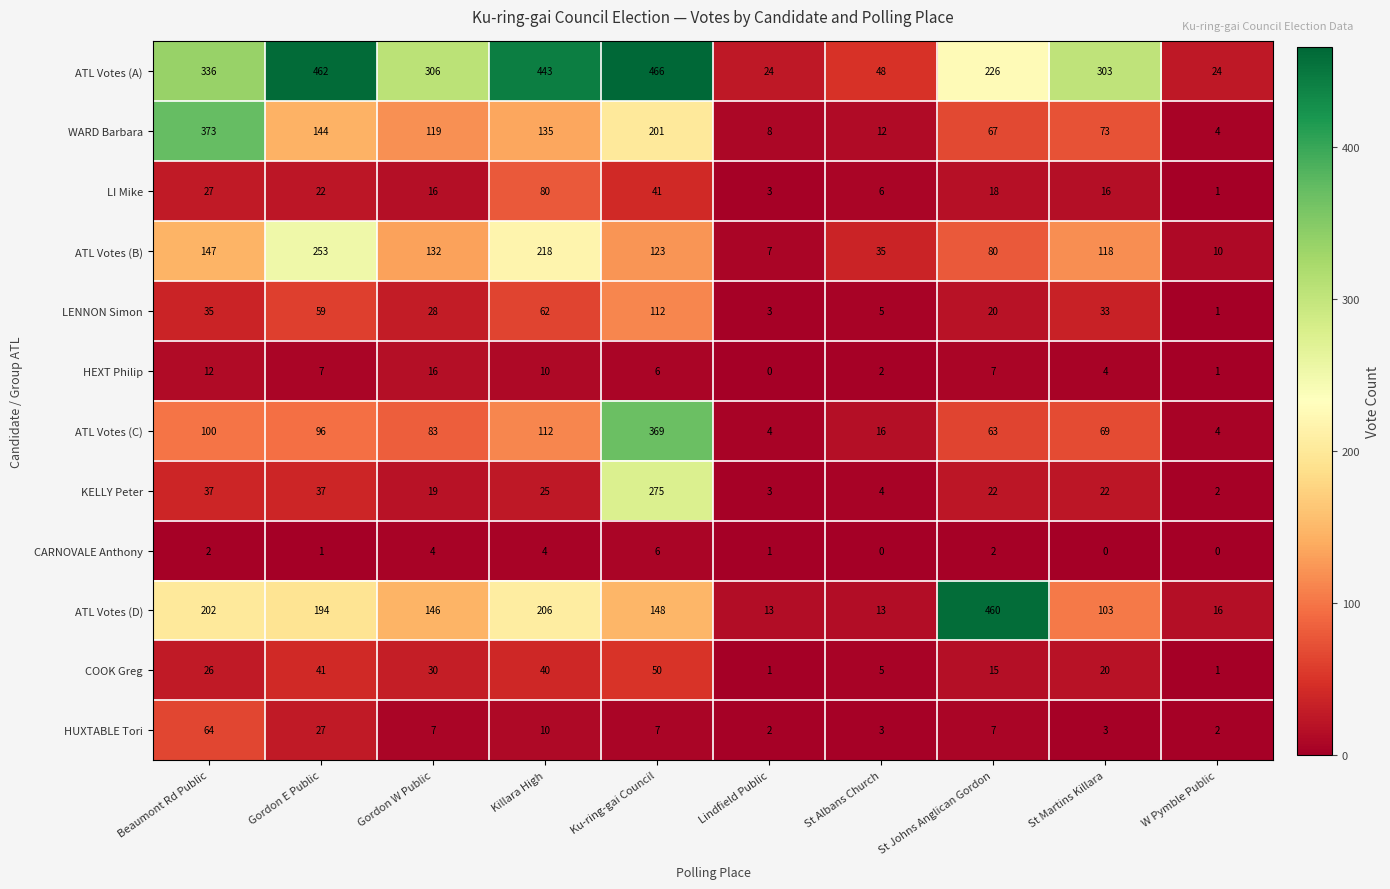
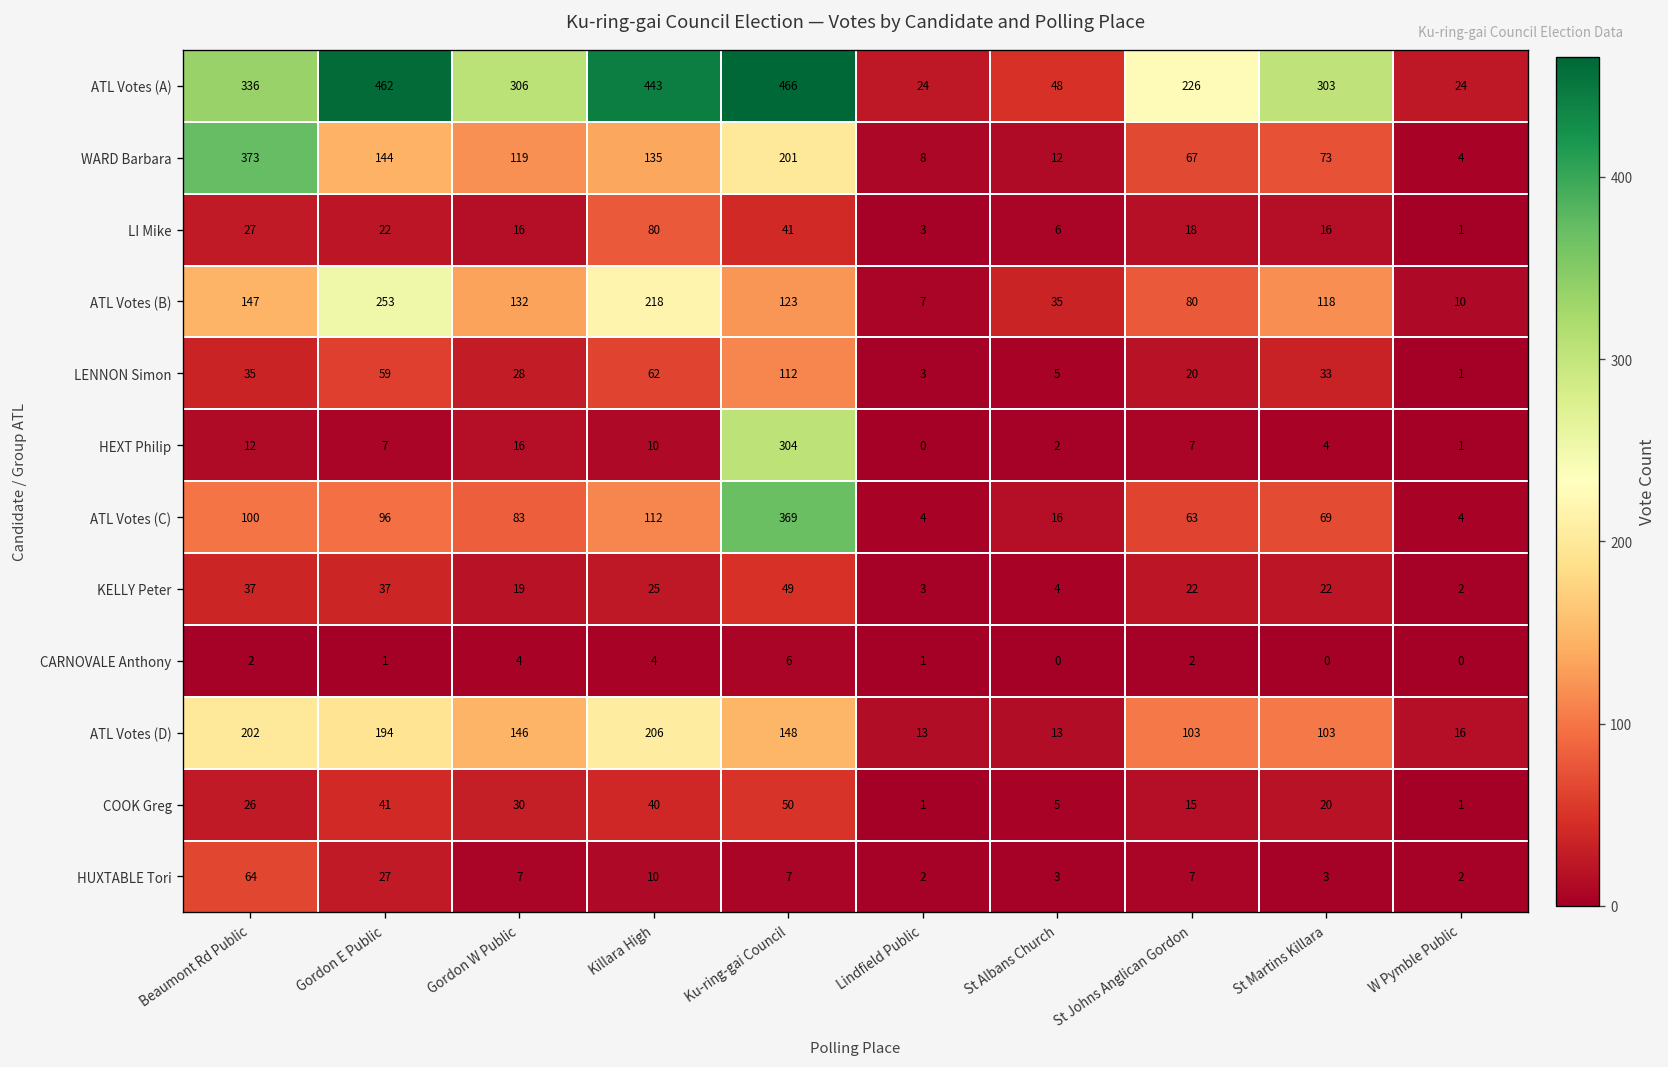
HEXT Philip, Ku-ring-gai Council: 6 -> 304
KELLY Peter, Ku-ring-gai Council: 275 -> 49
ATL Votes (D), St Johns Anglican Gordon: 460 -> 103
